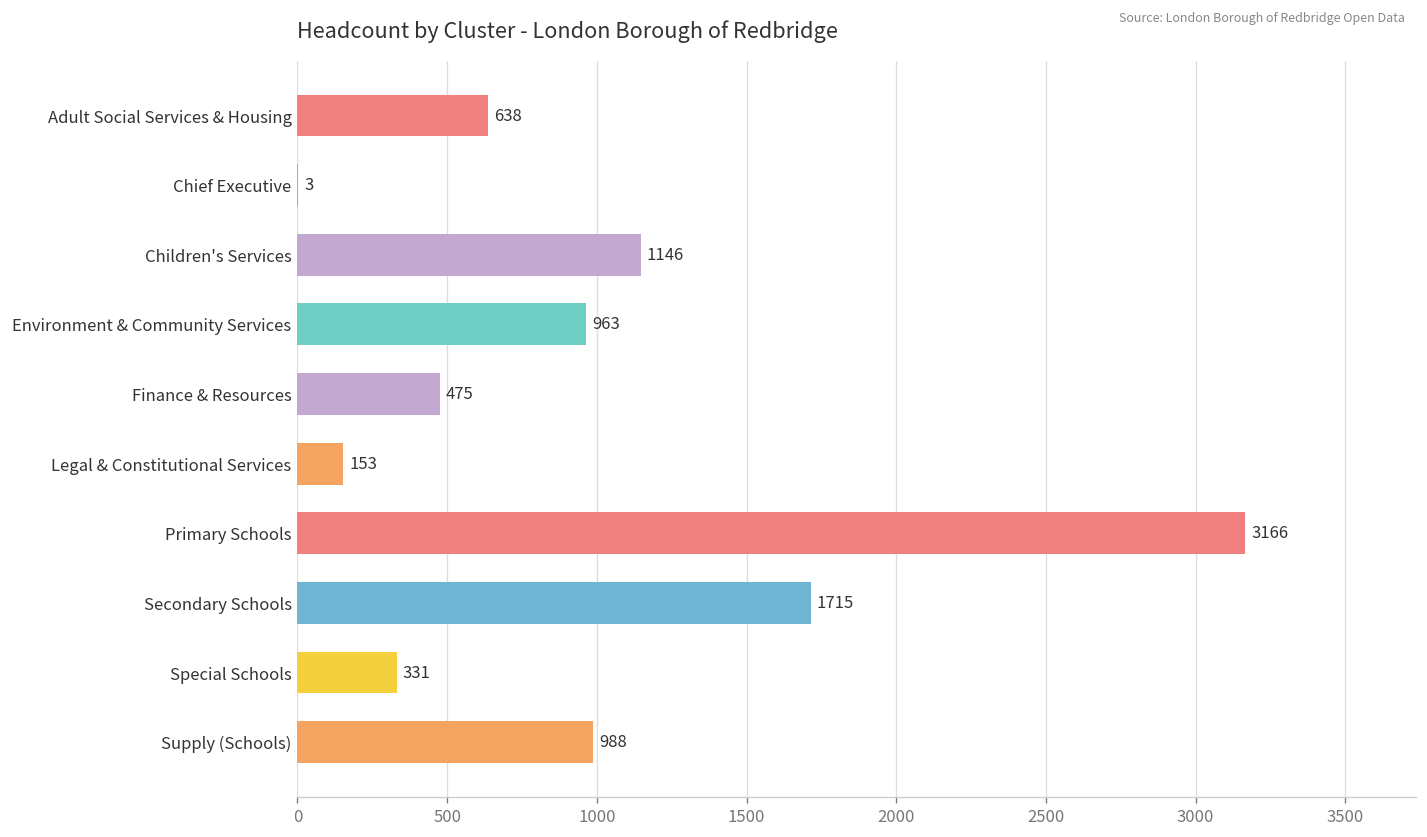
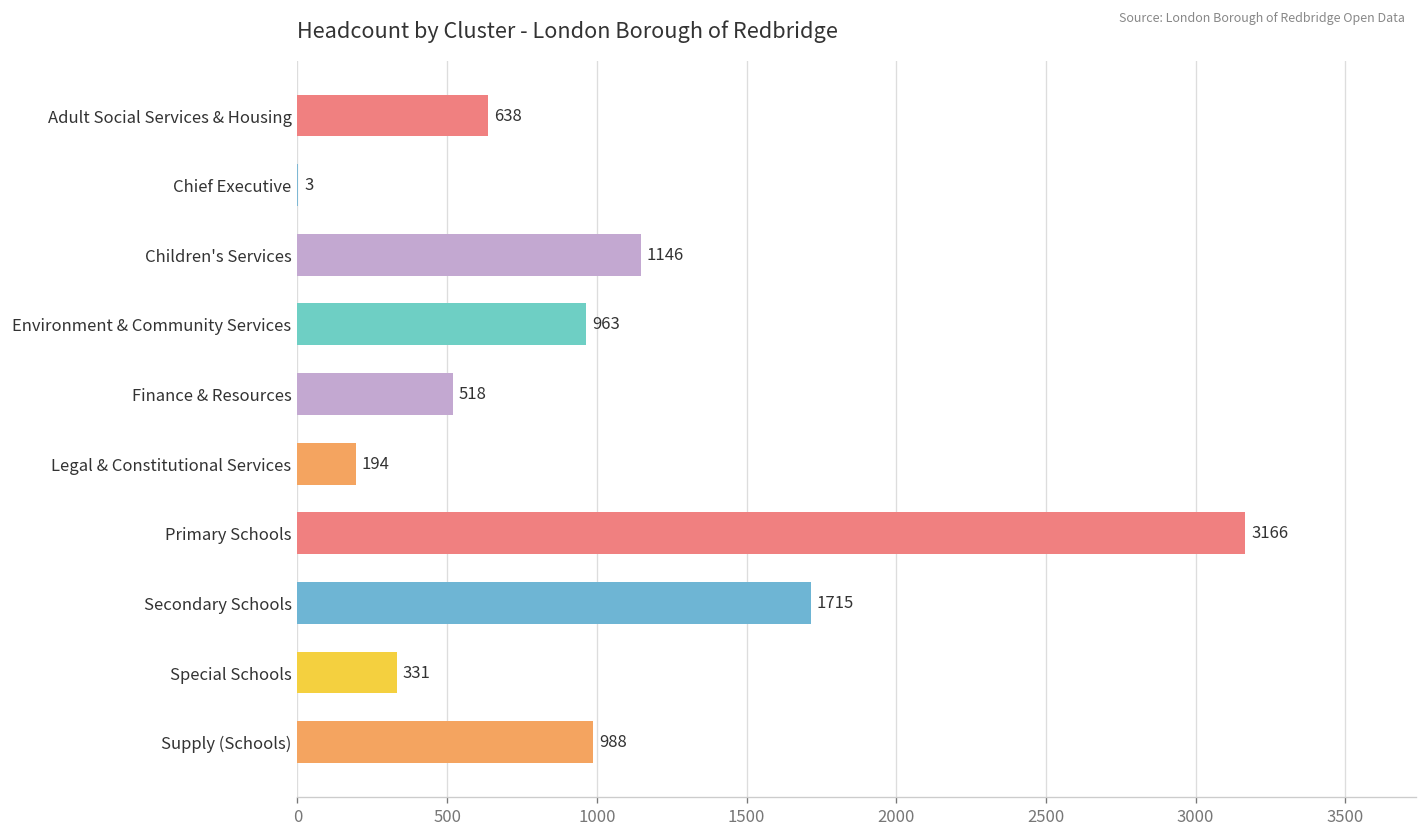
Finance & Resources: 475 -> 518
Legal & Constitutional Services: 153 -> 194
